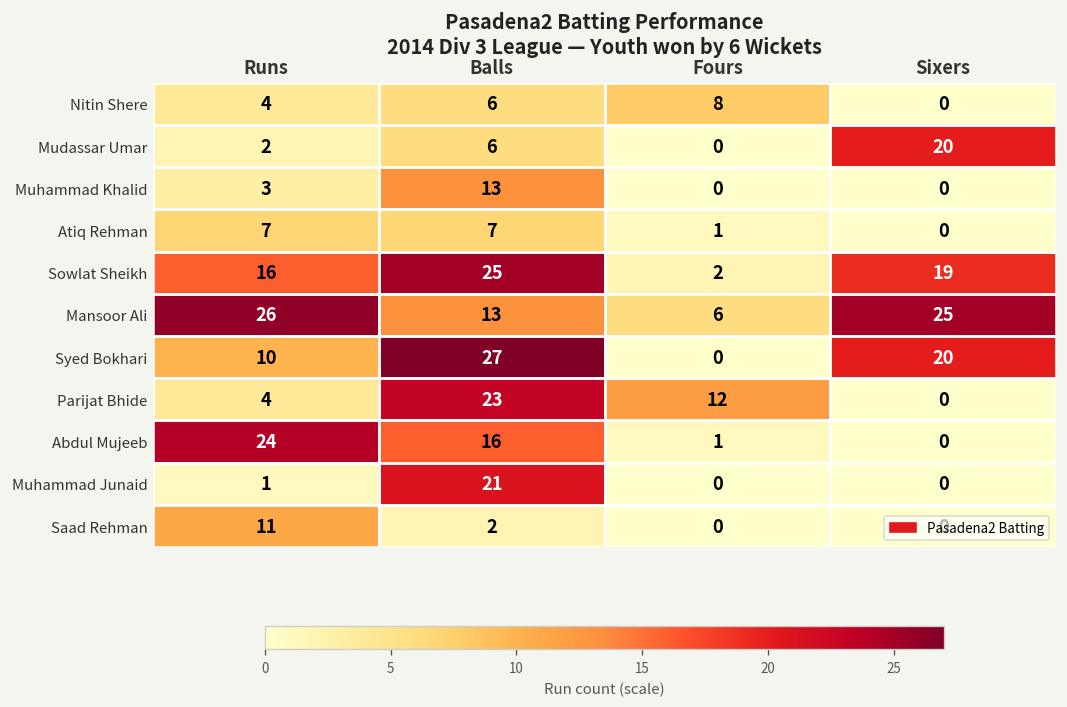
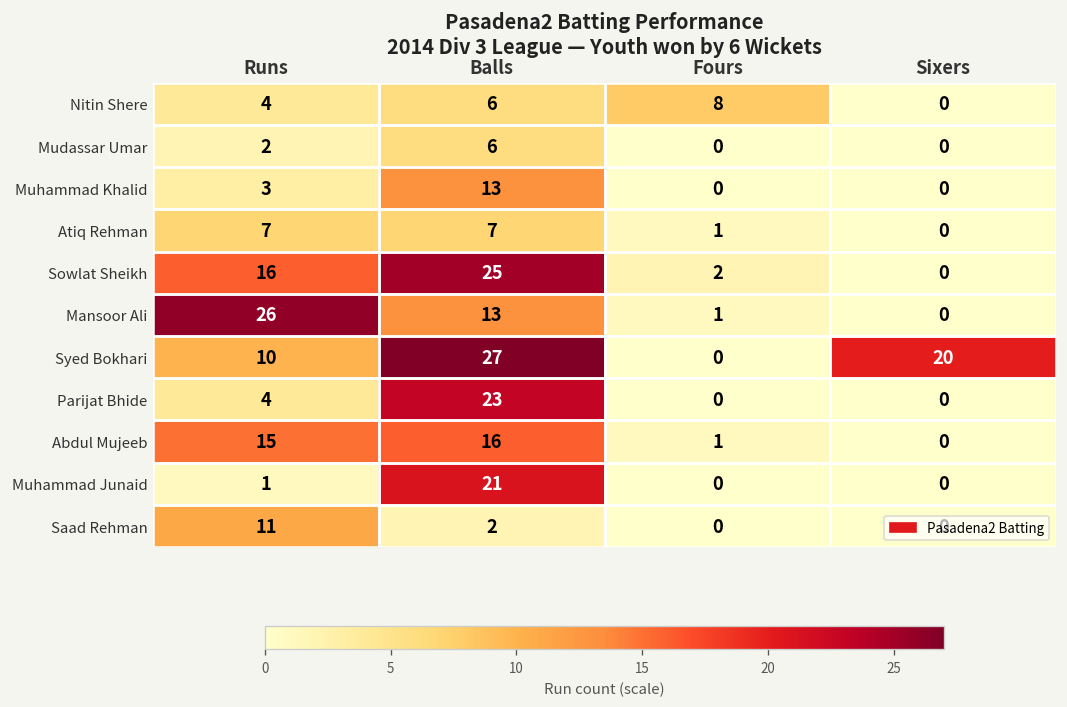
Mudassar Umar, Sixers: 20 -> 0
Sowlat Sheikh, Sixers: 19 -> 0
Mansoor Ali, Fours: 6 -> 1
Mansoor Ali, Sixers: 25 -> 0
Parijat Bhide, Fours: 12 -> 0
Abdul Mujeeb, Runs: 24 -> 15
